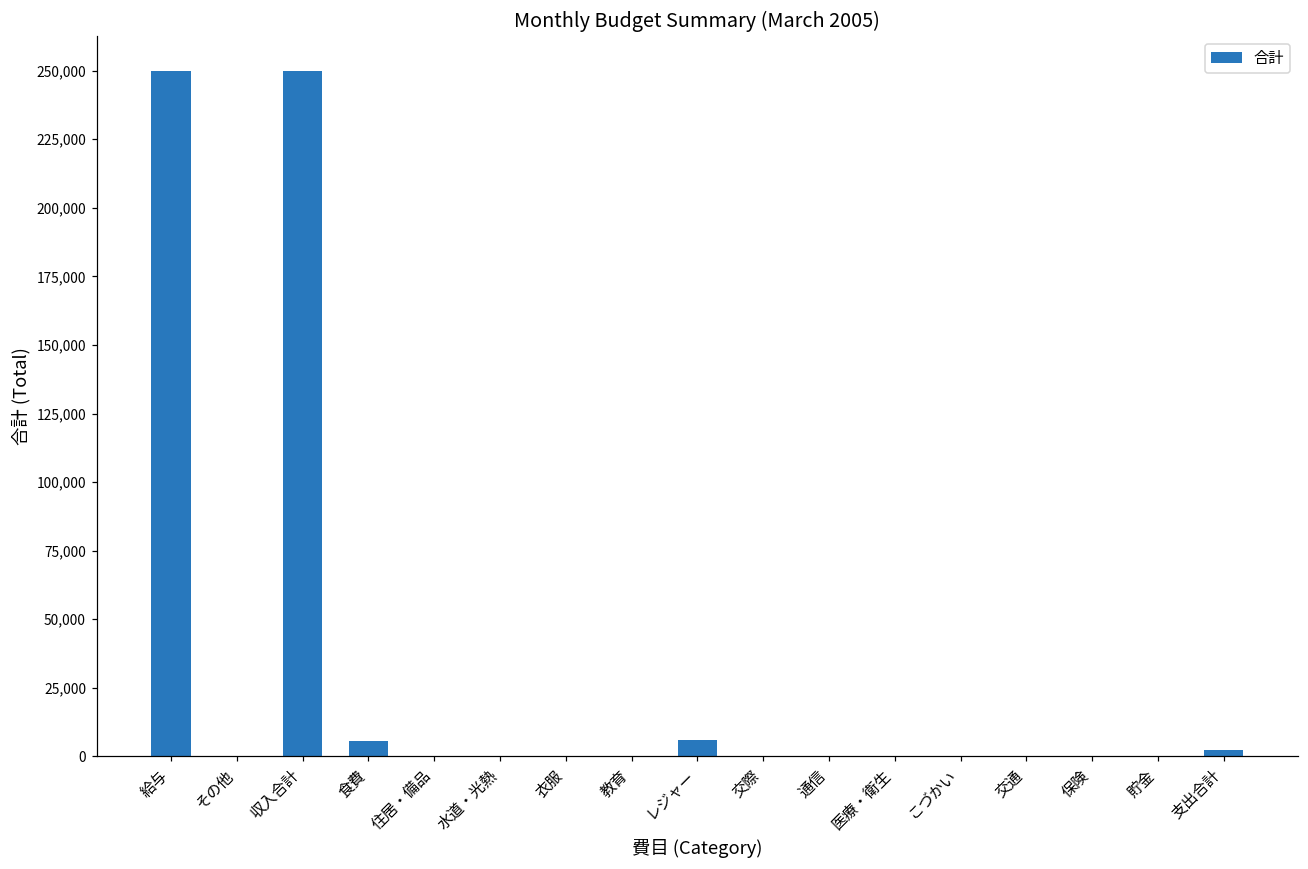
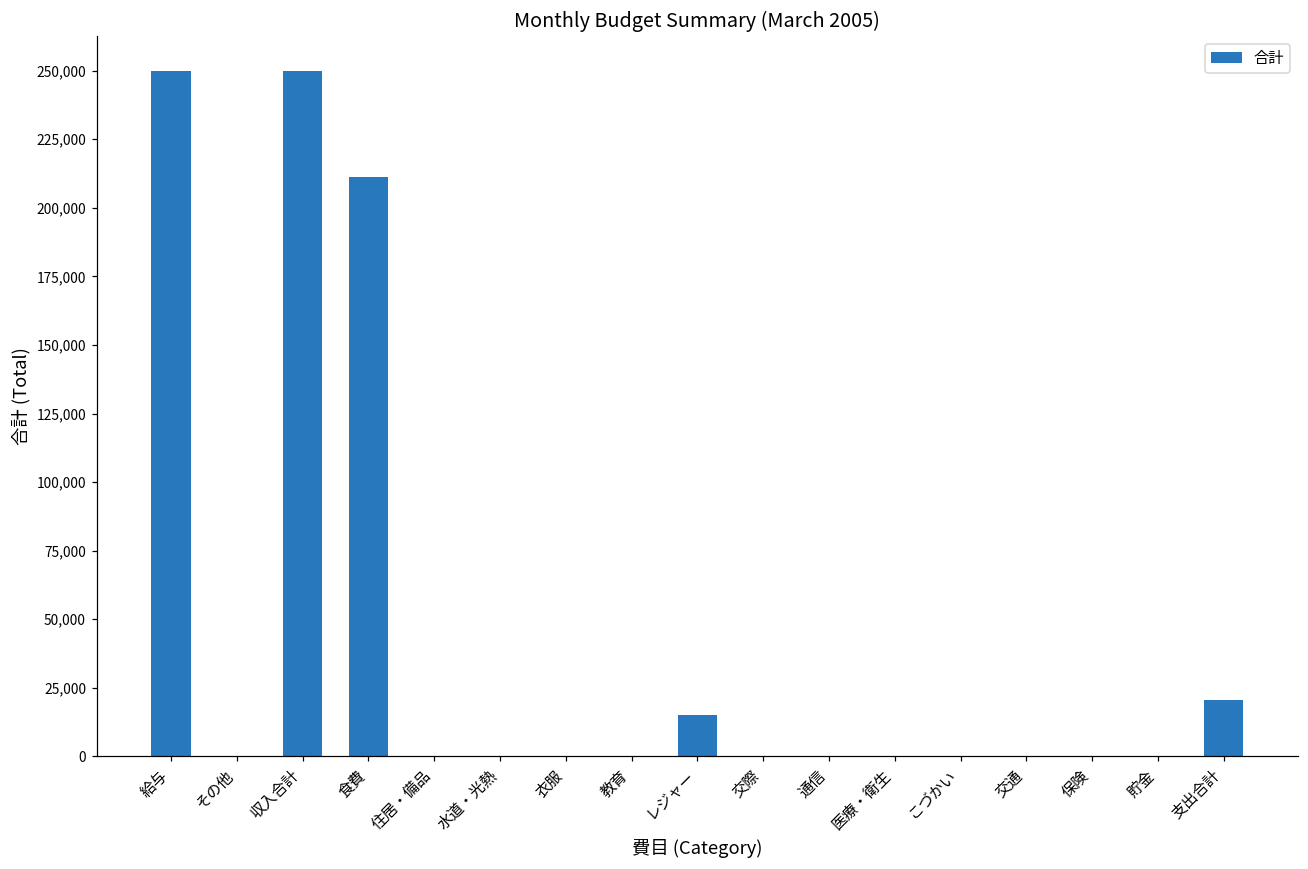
食費: 6,000 -> 211,000
レジャー: 6,000 -> 15,000
支出合計: 2,000 -> 21,000
